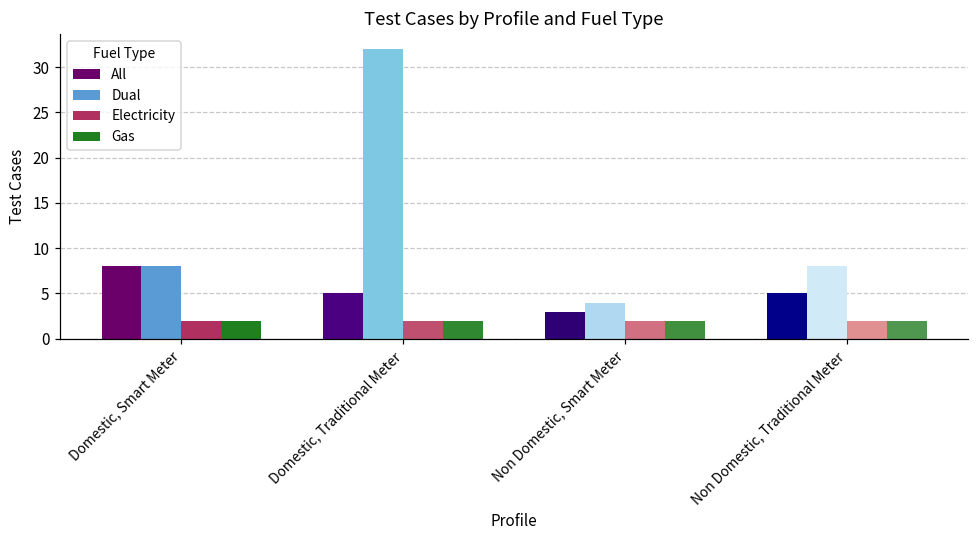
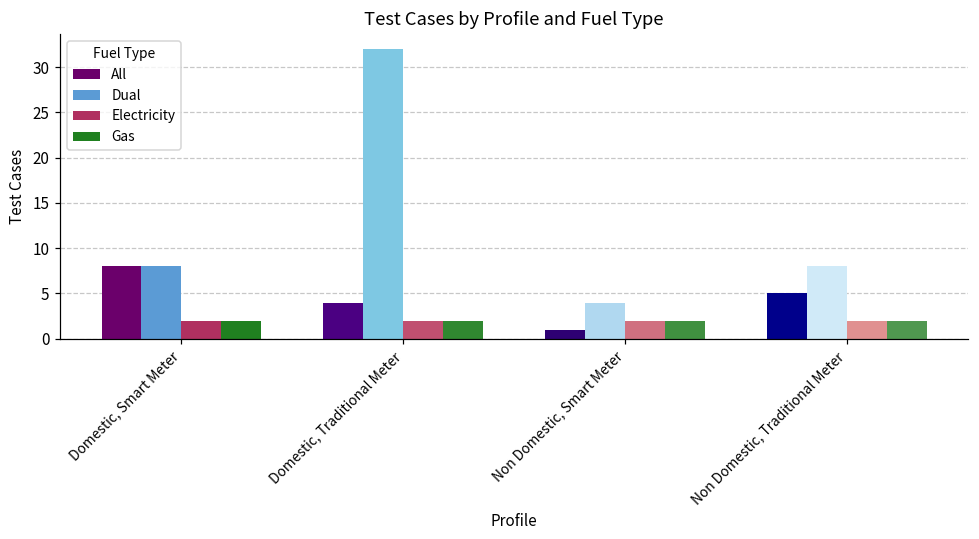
All, Domestic, Traditional Meter: 5 -> 4
All, Non Domestic, Smart Meter: 3 -> 1
